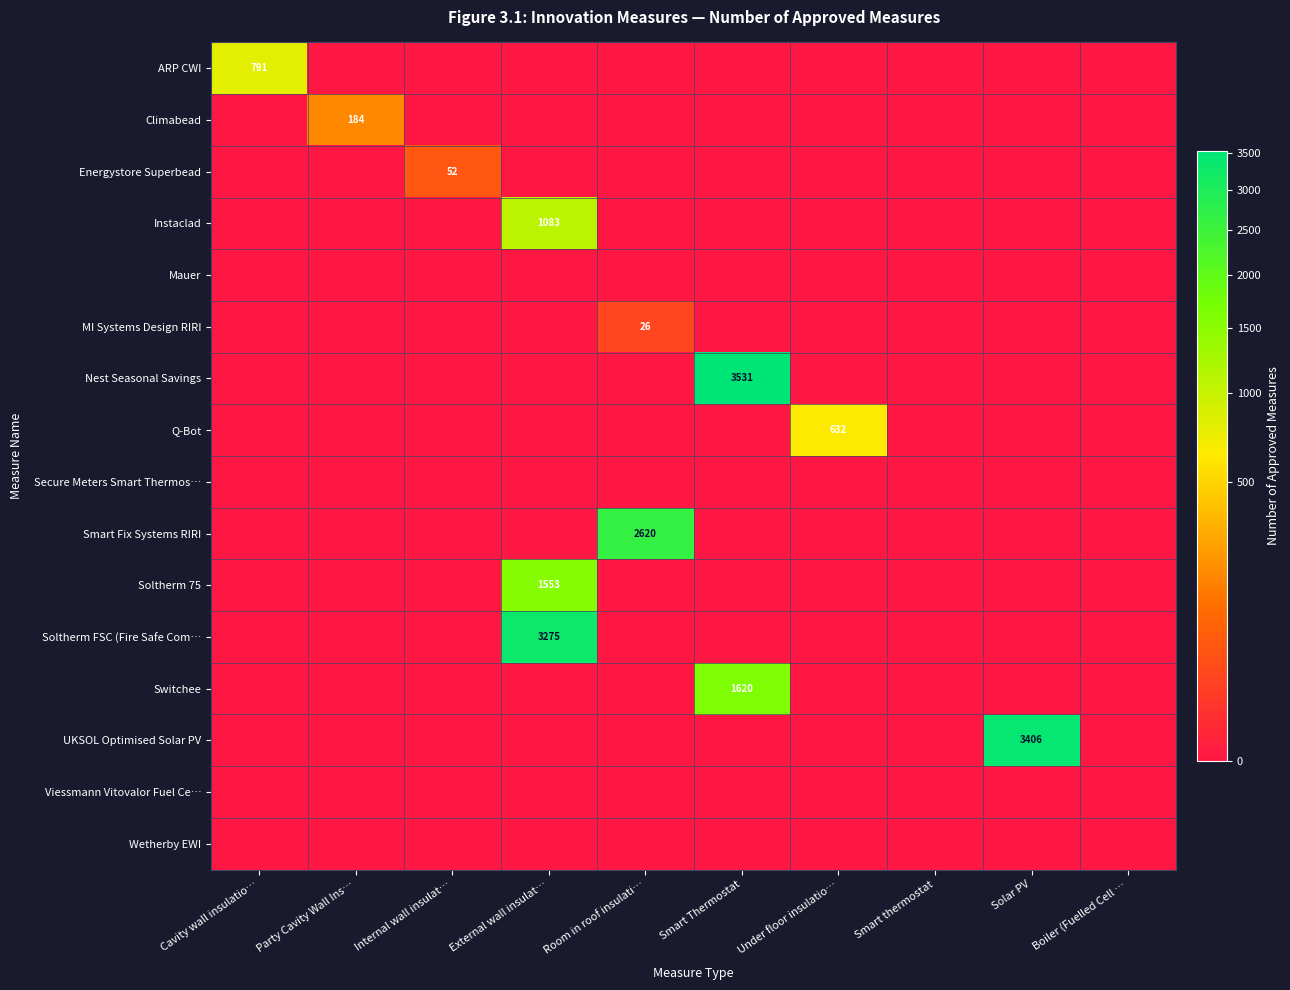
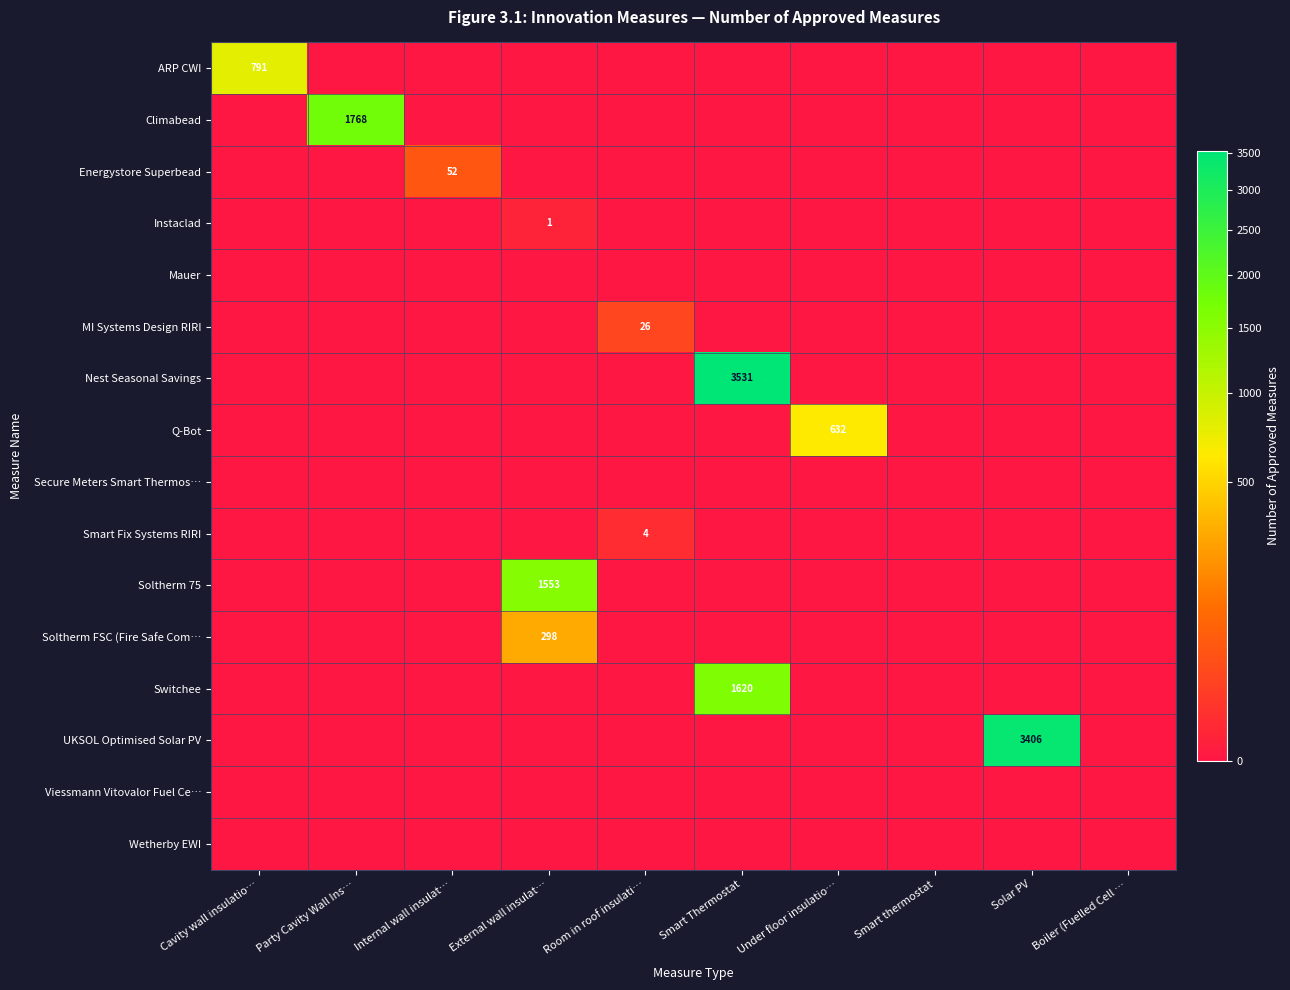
Climabead, Party Cavity Wall Ins…: 184 -> 1768
Instaclad, External wall insulat…: 1083 -> 1
Smart Fix Systems RIRI, Room in roof insulati…: 2620 -> 4
Soltherm FSC (Fire Safe Com…, External wall insulat…: 3275 -> 298
